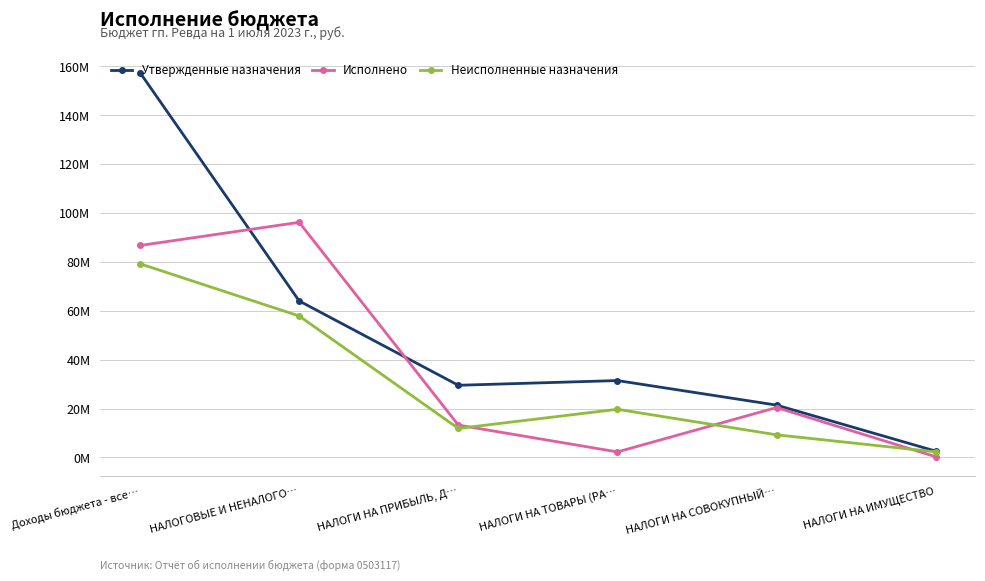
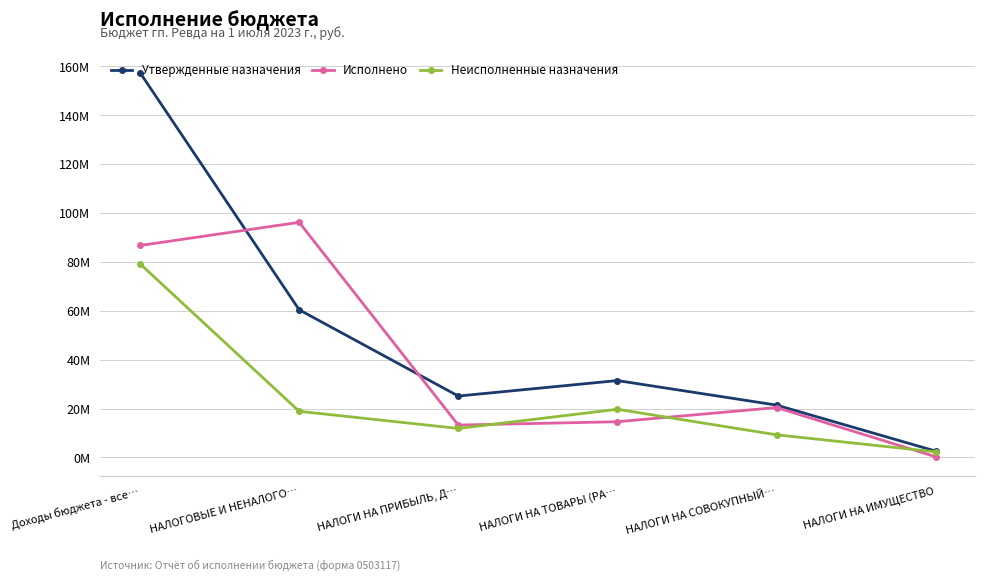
Утвержденные назначения, НАЛОГОВЫЕ И НЕНАЛОГО…: 64000000 -> 60000000
Неисполненные назначения, НАЛОГОВЫЕ И НЕНАЛОГО…: 58000000 -> 19000000
Утвержденные назначения, НАЛОГИ НА ПРИБЫЛЬ, Д…: 30000000 -> 25000000
Исполнено, НАЛОГИ НА ТОВАРЫ (РА…: 2000000 -> 15000000
